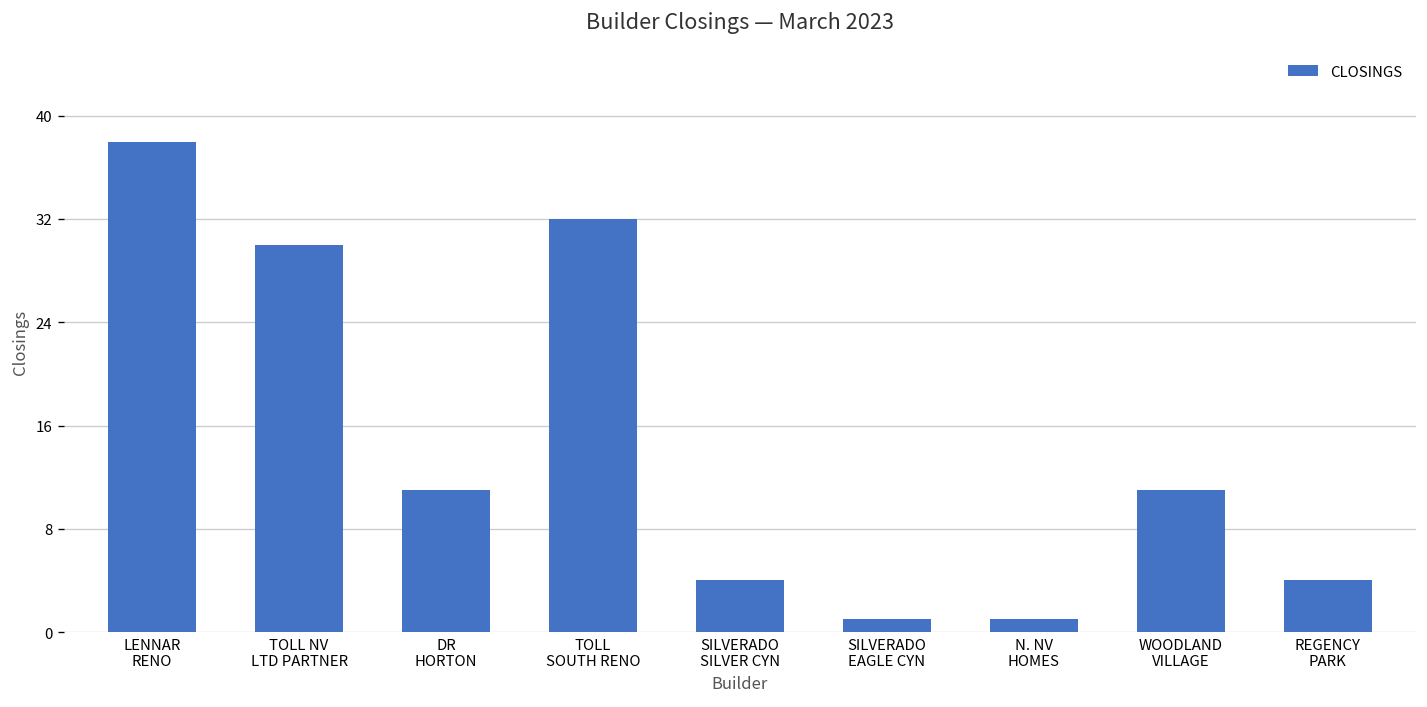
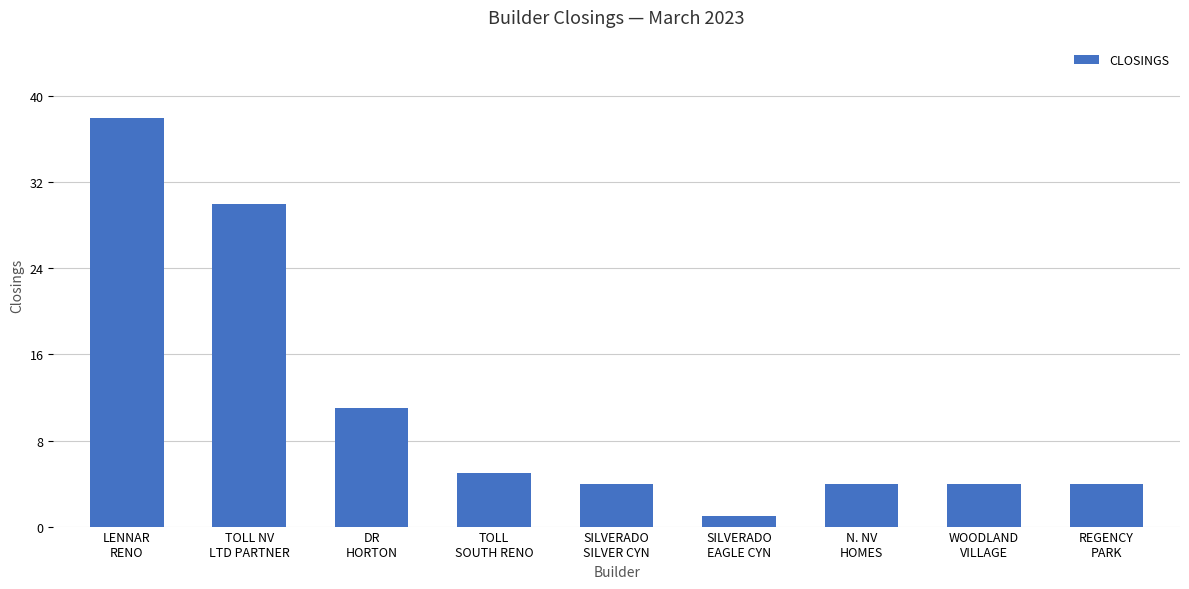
TOLL SOUTH RENO: 32 -> 5
N. NV HOMES: 1 -> 4
WOODLAND VILLAGE: 11 -> 4
